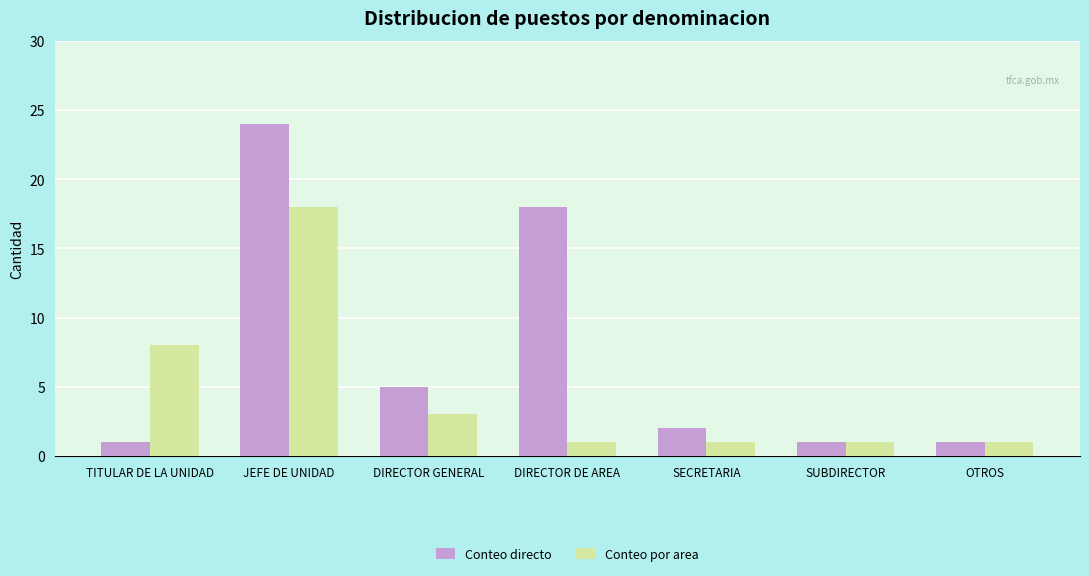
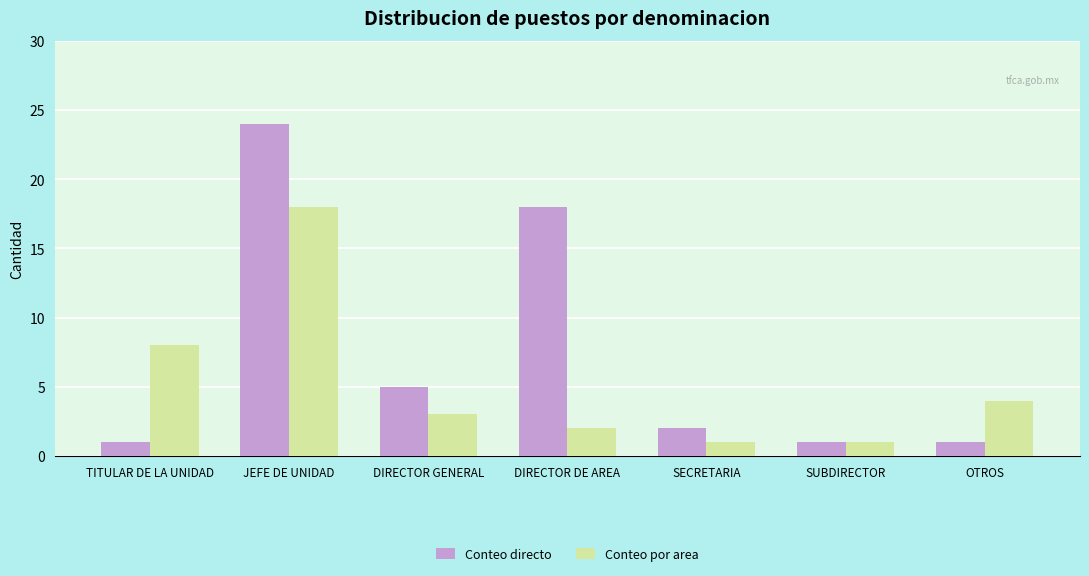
Conteo por area, DIRECTOR DE AREA: 1 -> 2
Conteo por area, OTROS: 1 -> 4
